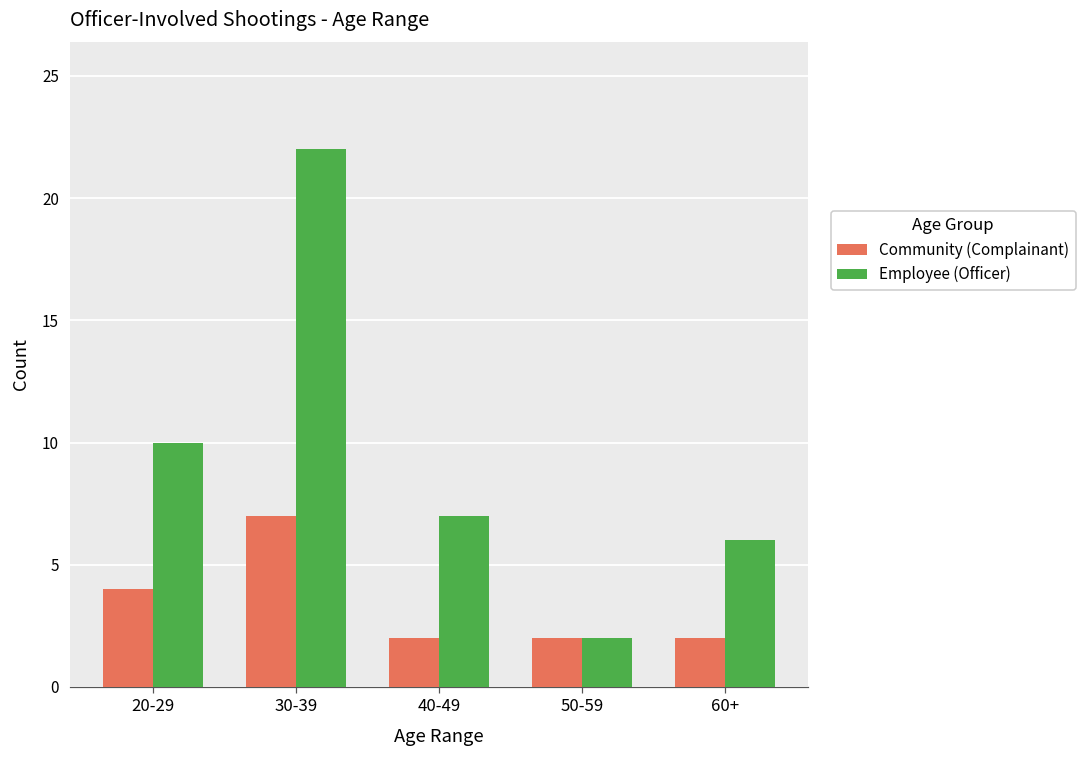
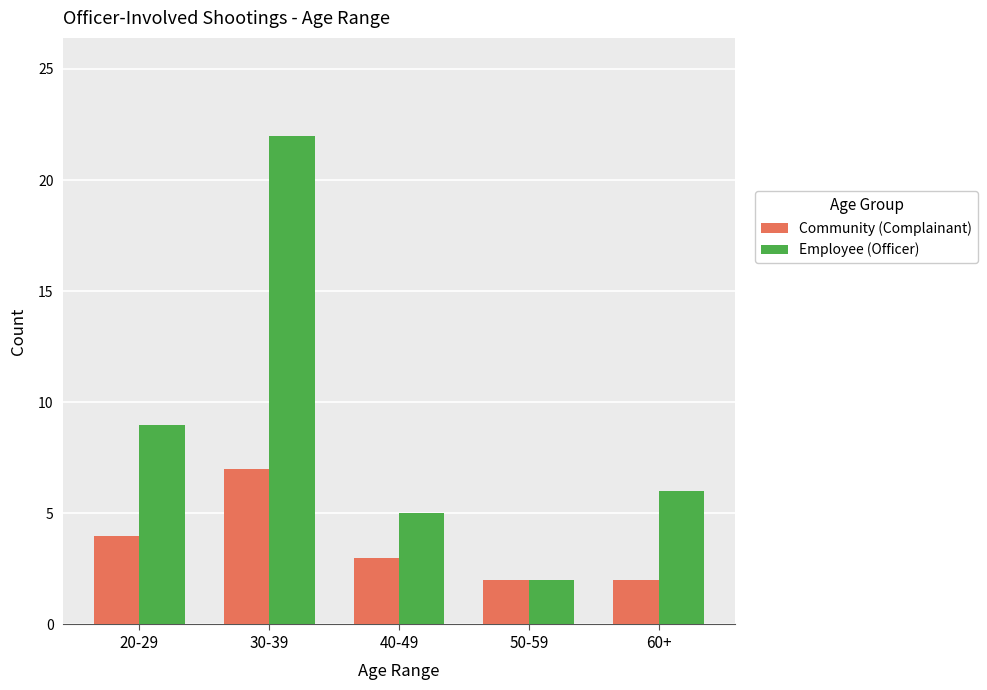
Employee (Officer), 20-29: 10 -> 9
Community (Complainant), 40-49: 2 -> 3
Employee (Officer), 40-49: 7 -> 5
